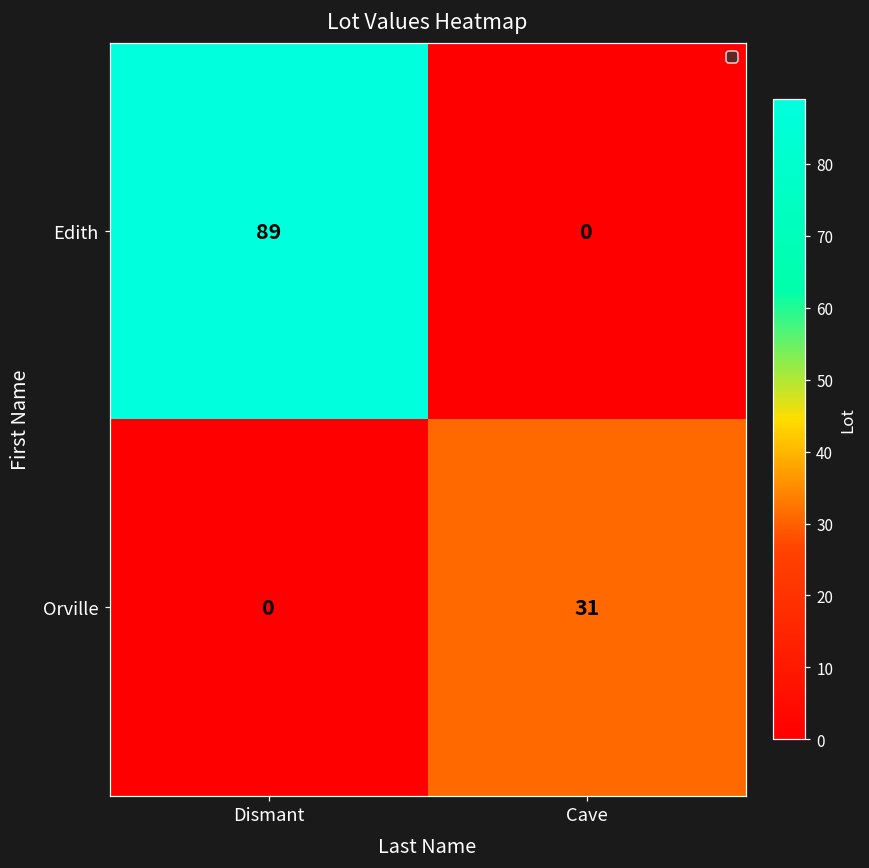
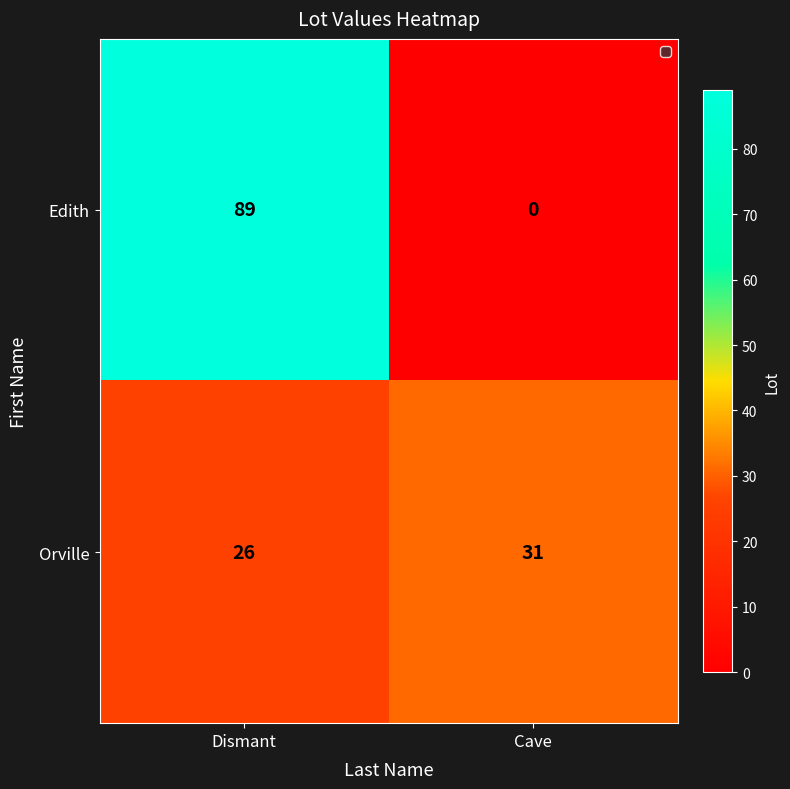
Orville, Dismant: 0 -> 26
